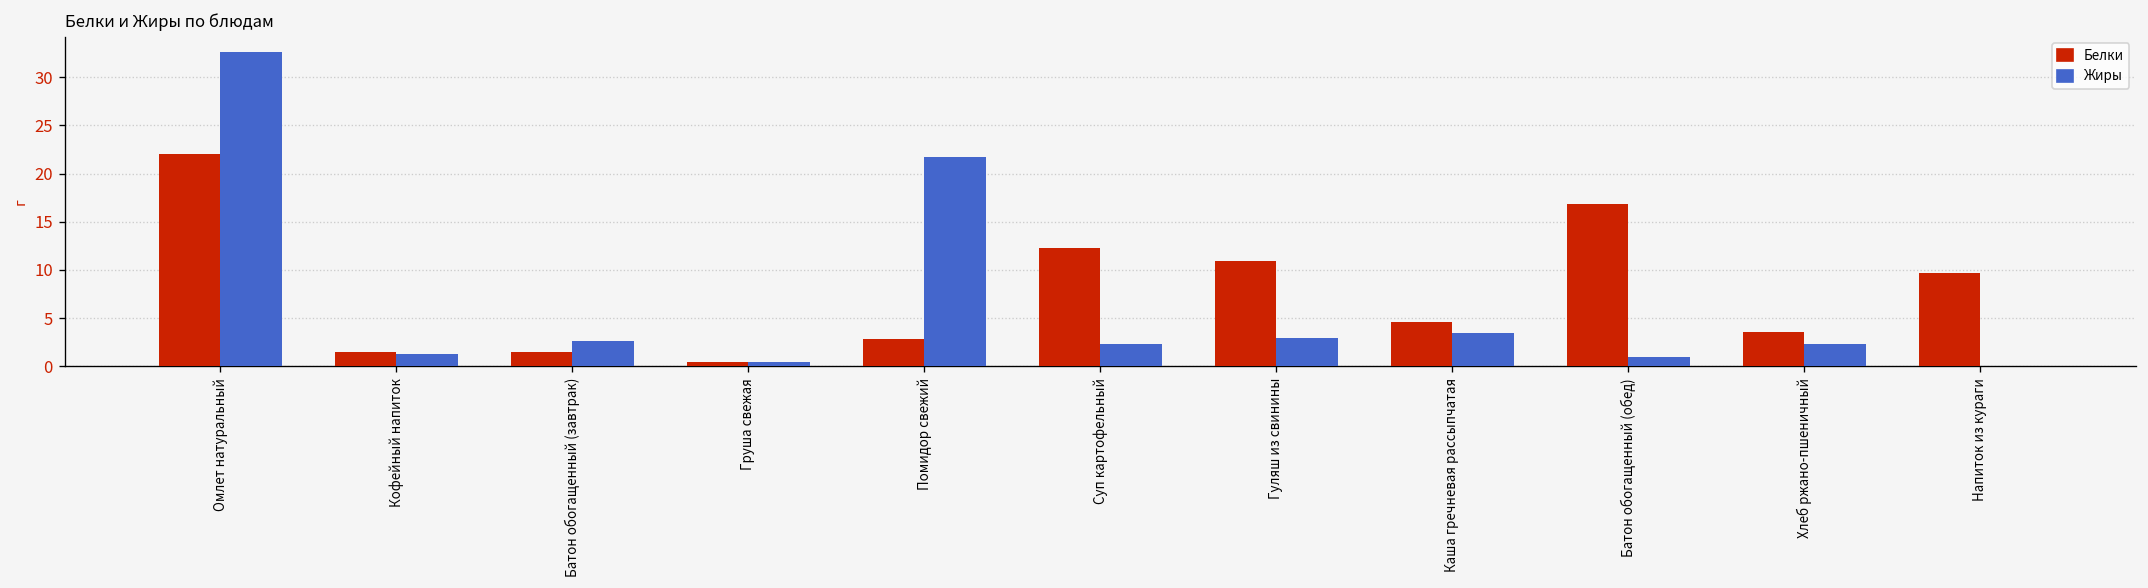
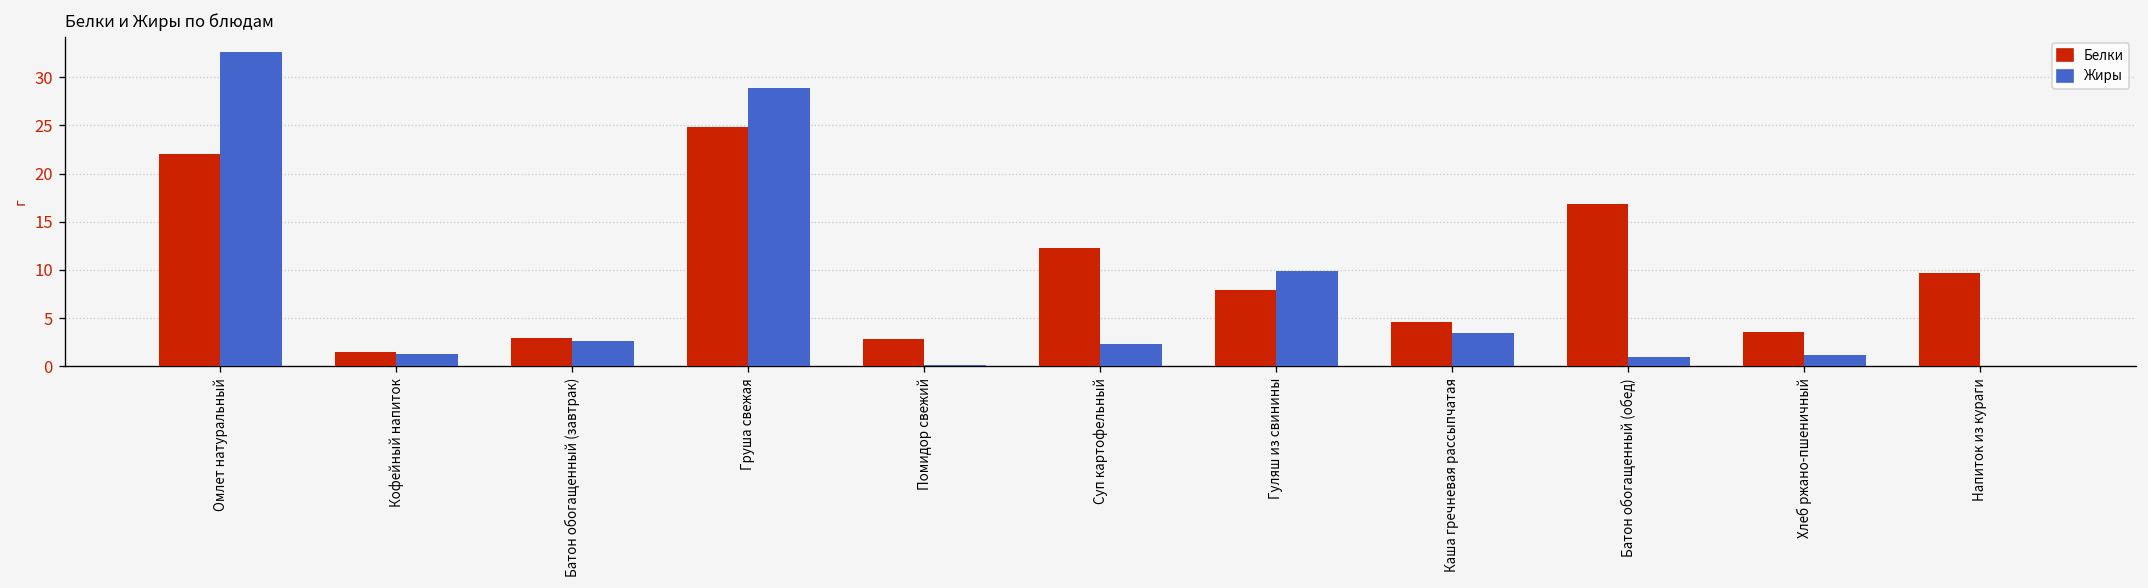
Белки, Батон обогащенный (завтрак): 1 -> 3
Белки, Груша свежая: 1 -> 25
Жиры, Груша свежая: 0 -> 29
Жиры, Помидор свежий: 22 -> 0
Белки, Гуляш из свинины: 11 -> 8
Жиры, Гуляш из свинины: 3 -> 10
Жиры, Хлеб ржано-пшеничный: 2 -> 1
